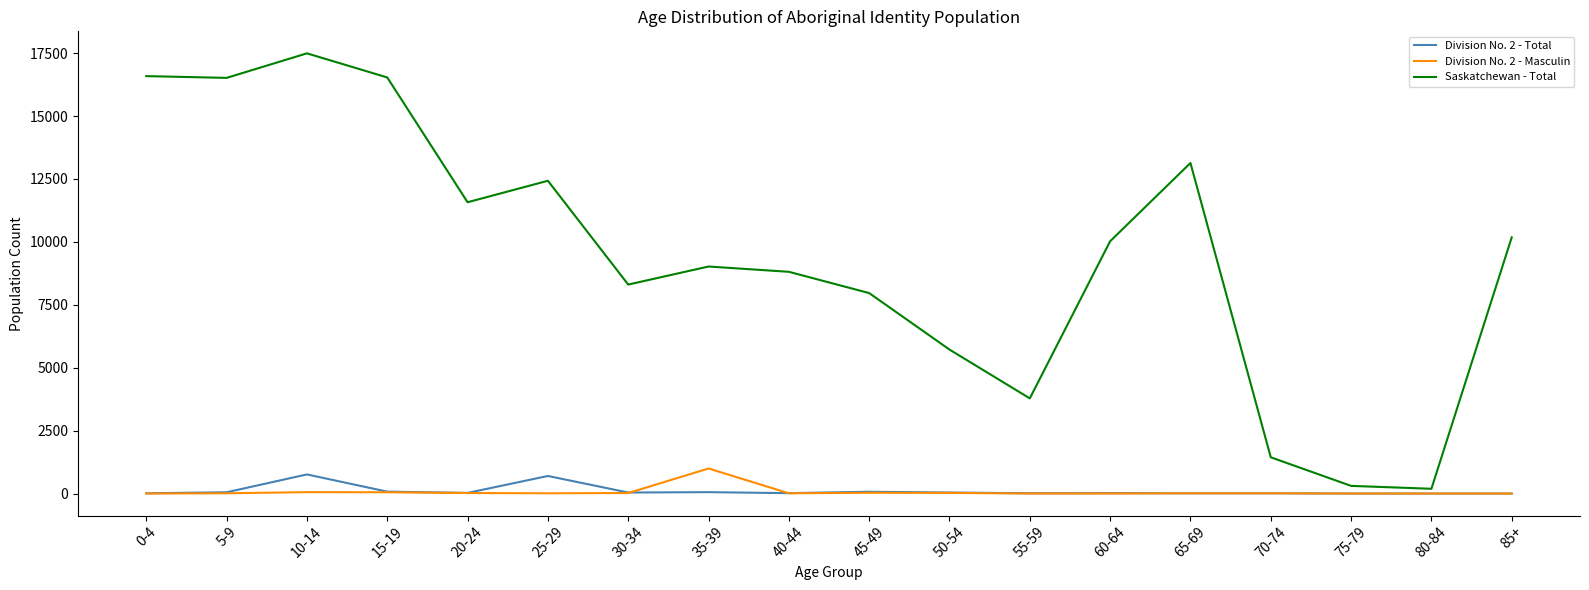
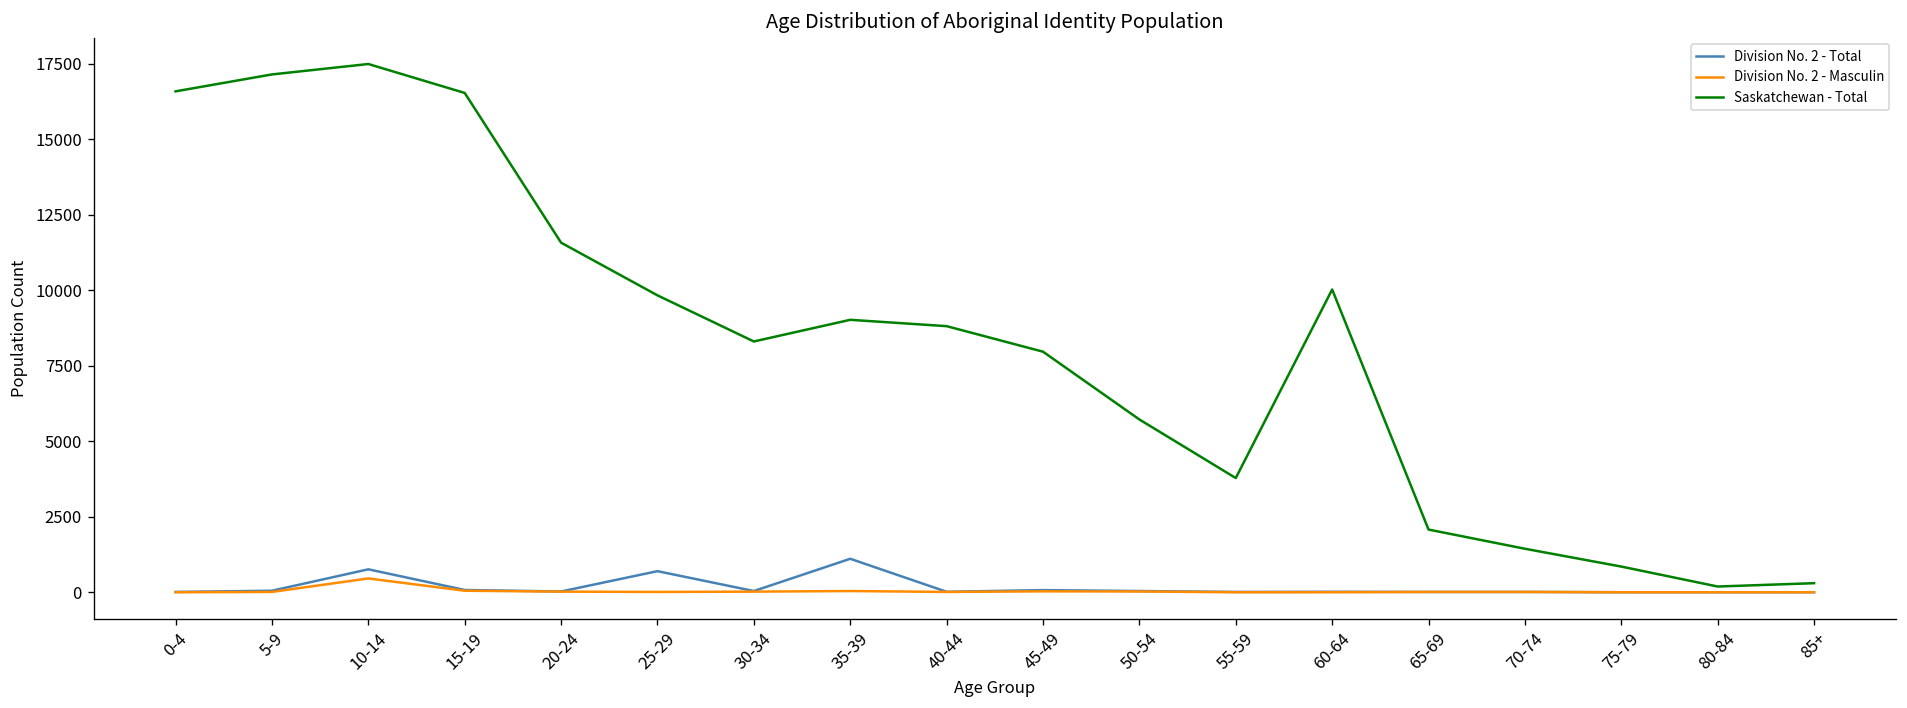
Saskatchewan - Total, 5-9: 16500 -> 17100
Division No. 2 - Masculin, 10-14: 100 -> 500
Saskatchewan - Total, 25-29: 12400 -> 9800
Division No. 2 - Total, 35-39: 100 -> 1100
Division No. 2 - Masculin, 35-39: 1000 -> 0
Saskatchewan - Total, 65-69: 13100 -> 2100
Saskatchewan - Total, 75-79: 300 -> 900
Saskatchewan - Total, 85+: 10200 -> 300
